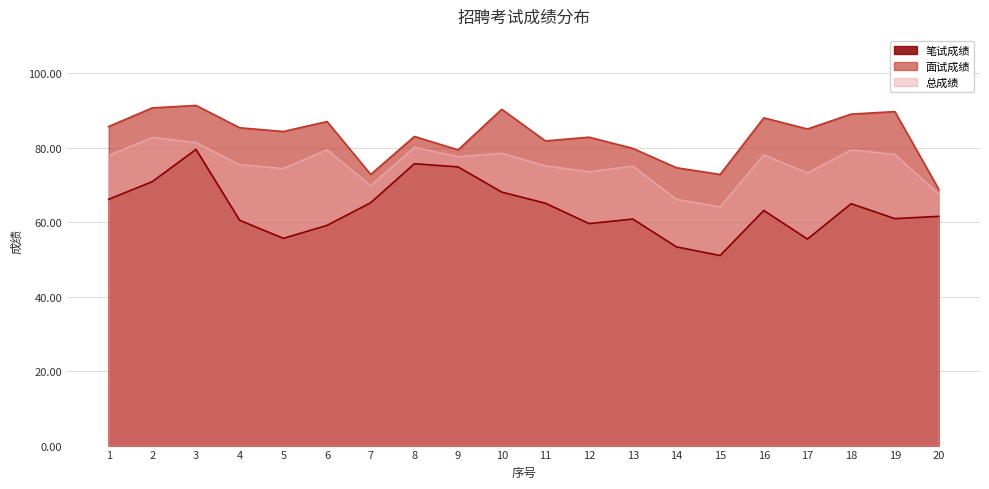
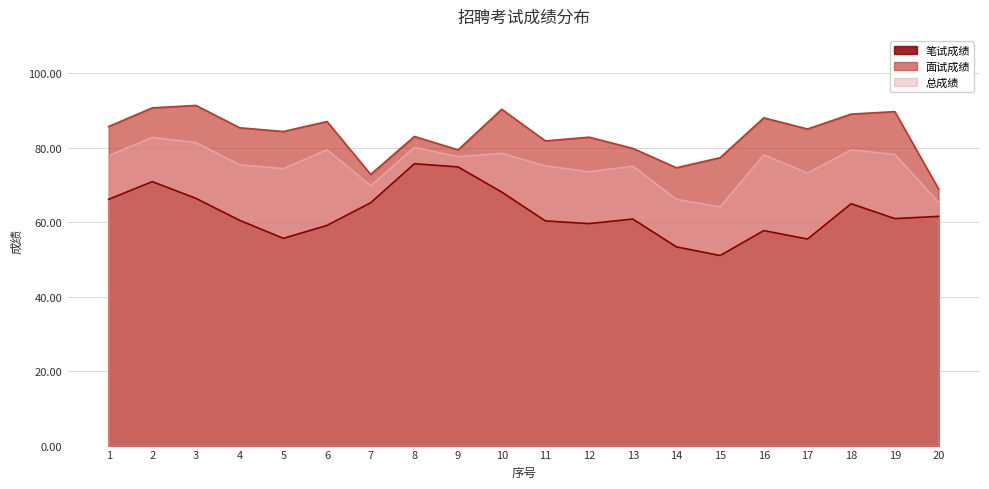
笔试成绩, 3: 80 -> 66
笔试成绩, 11: 65 -> 60
面试成绩, 15: 73 -> 77
笔试成绩, 16: 63 -> 58
总成绩, 20: 68 -> 65
